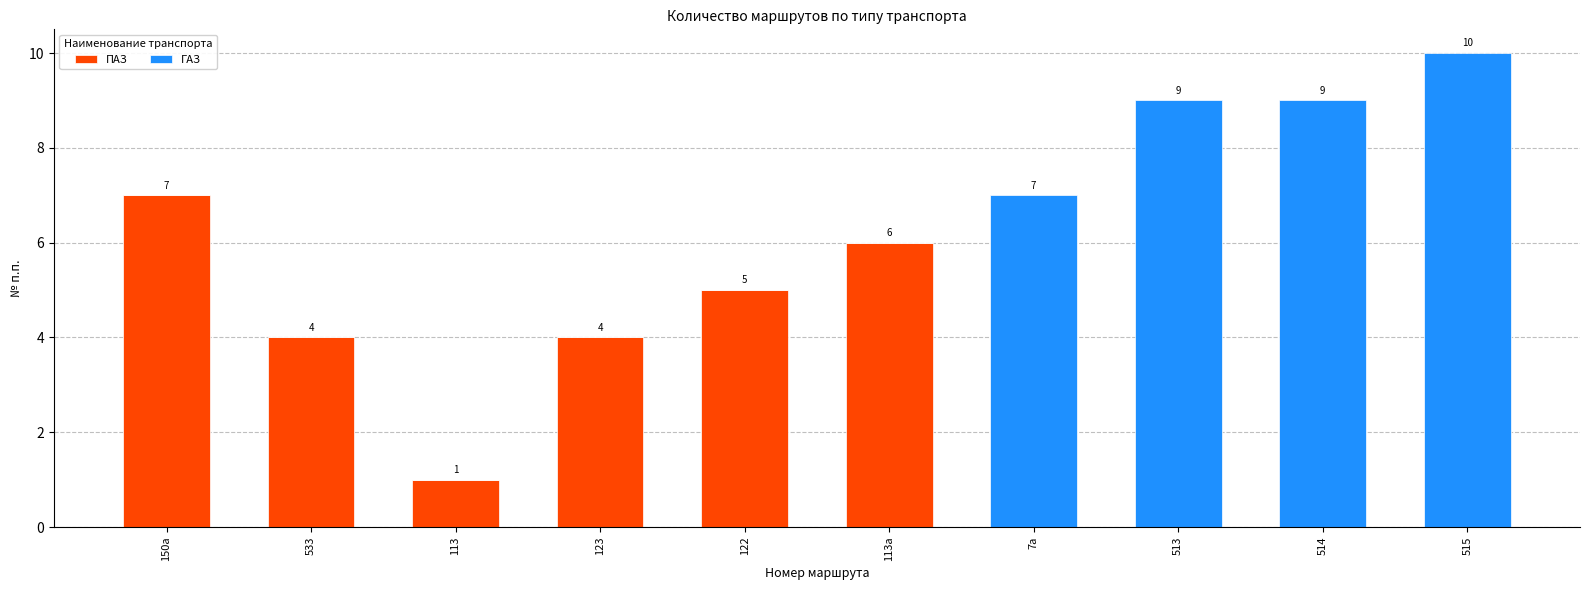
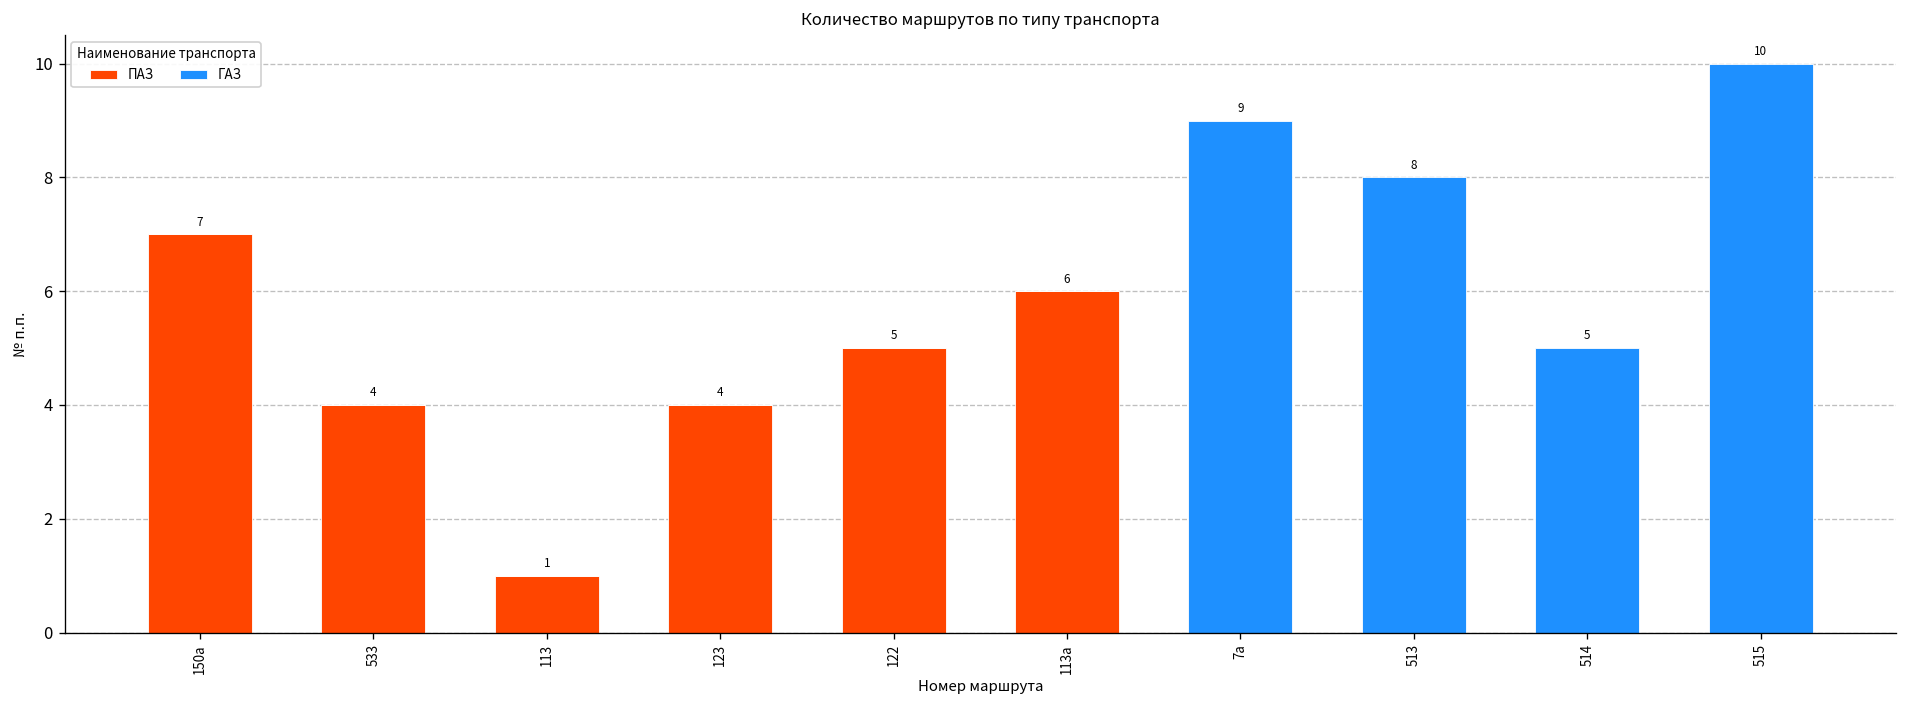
ГАЗ, 7а: 7 -> 9
ГАЗ, 513: 9 -> 8
ГАЗ, 514: 9 -> 5
